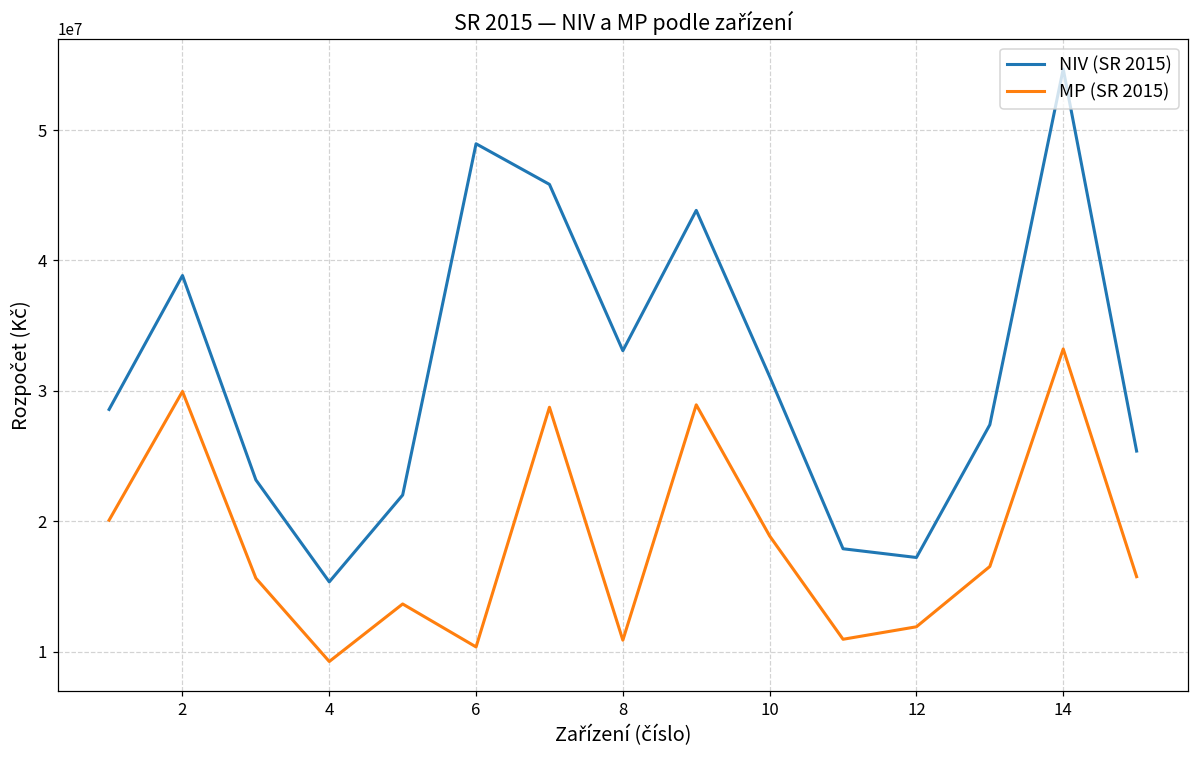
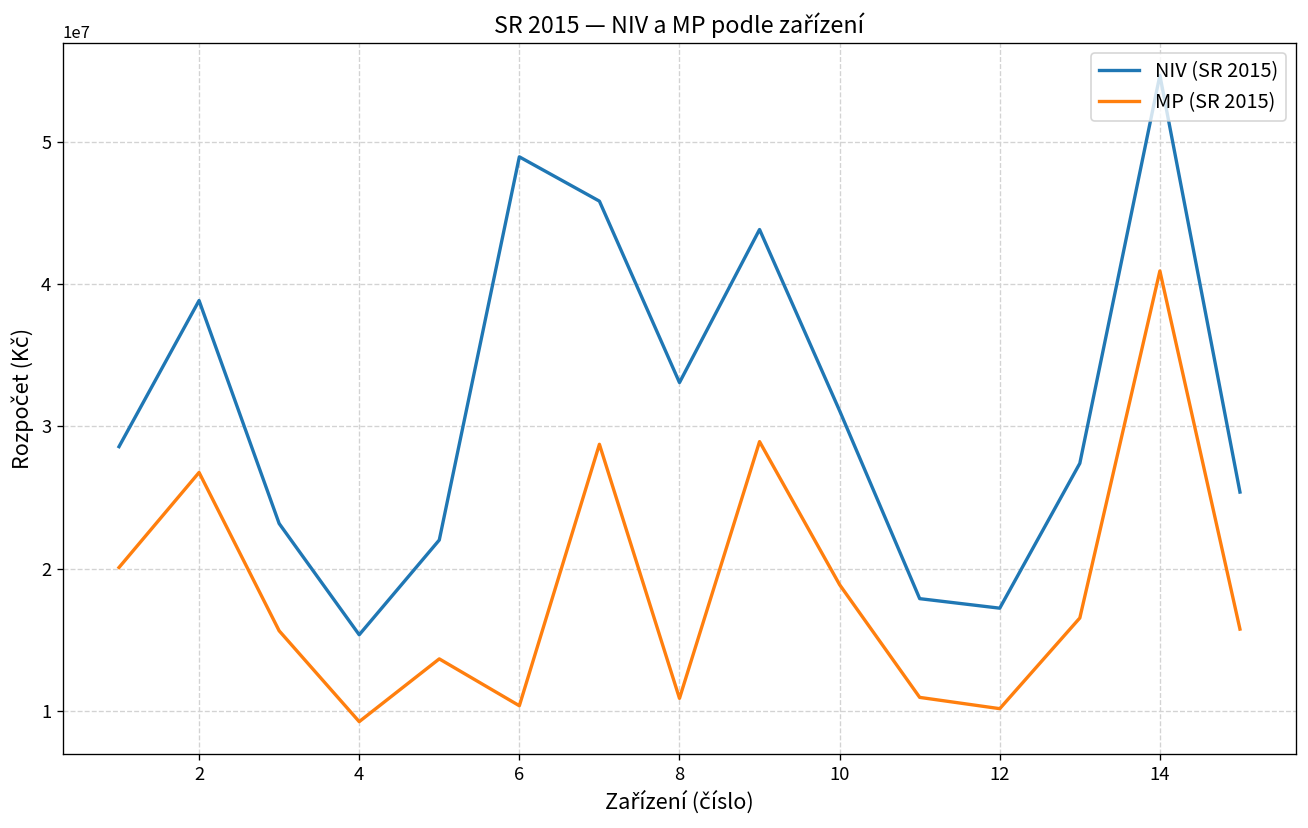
MP (SR 2015), 2: 30000000 -> 26800000
MP (SR 2015), 12: 11900000 -> 10200000
MP (SR 2015), 14: 33200000 -> 40900000
